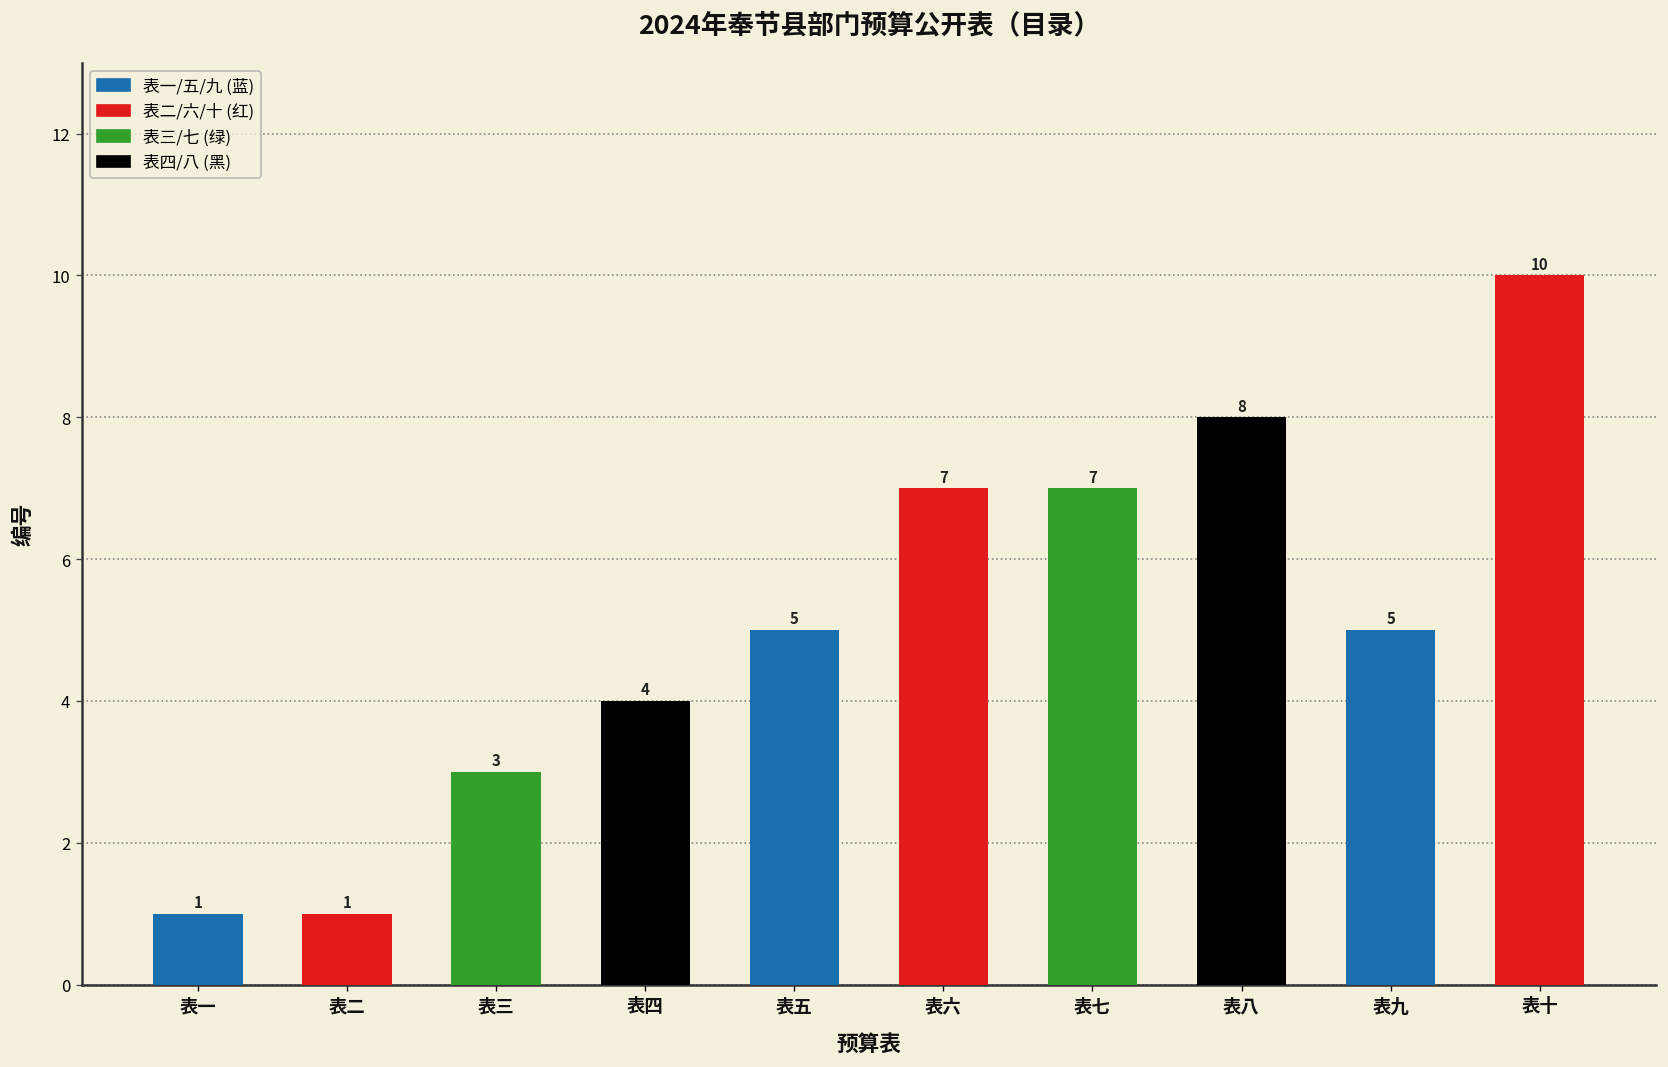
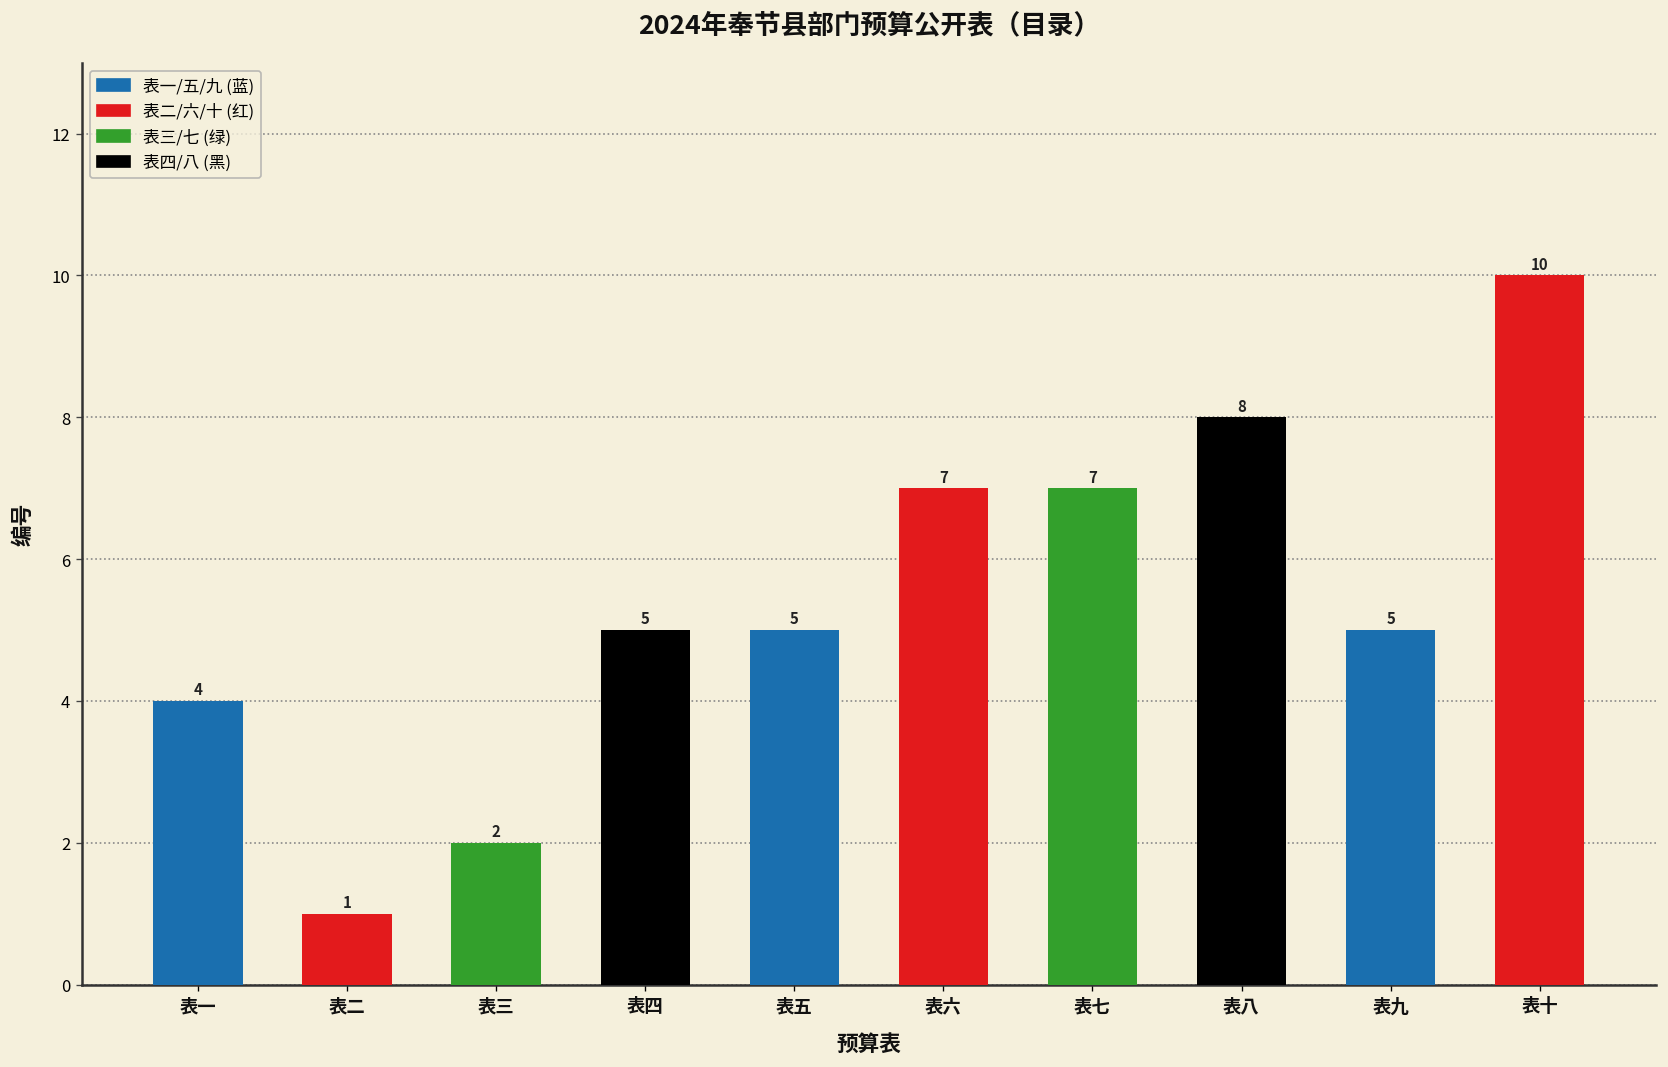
表一: 1 -> 4
表三: 3 -> 2
表四: 4 -> 5
